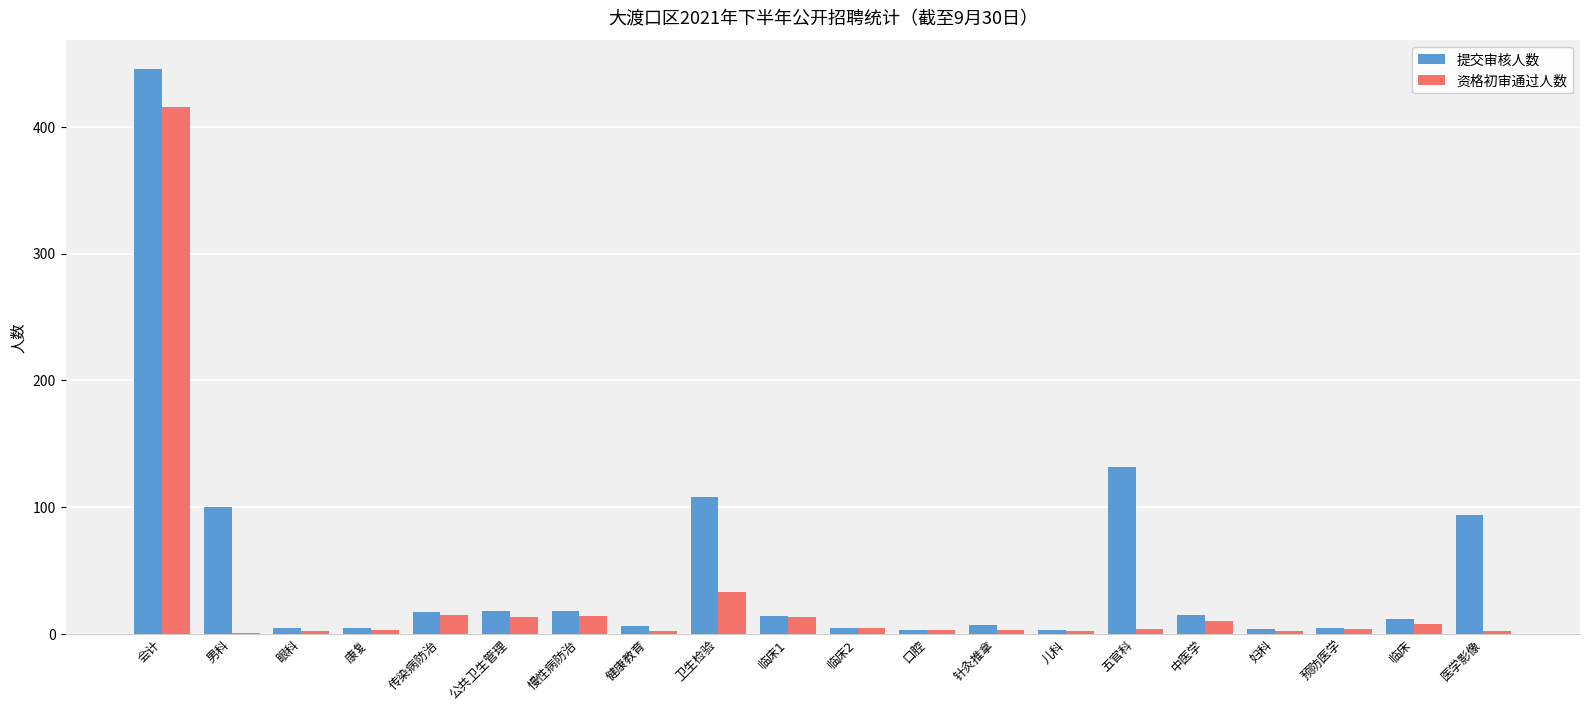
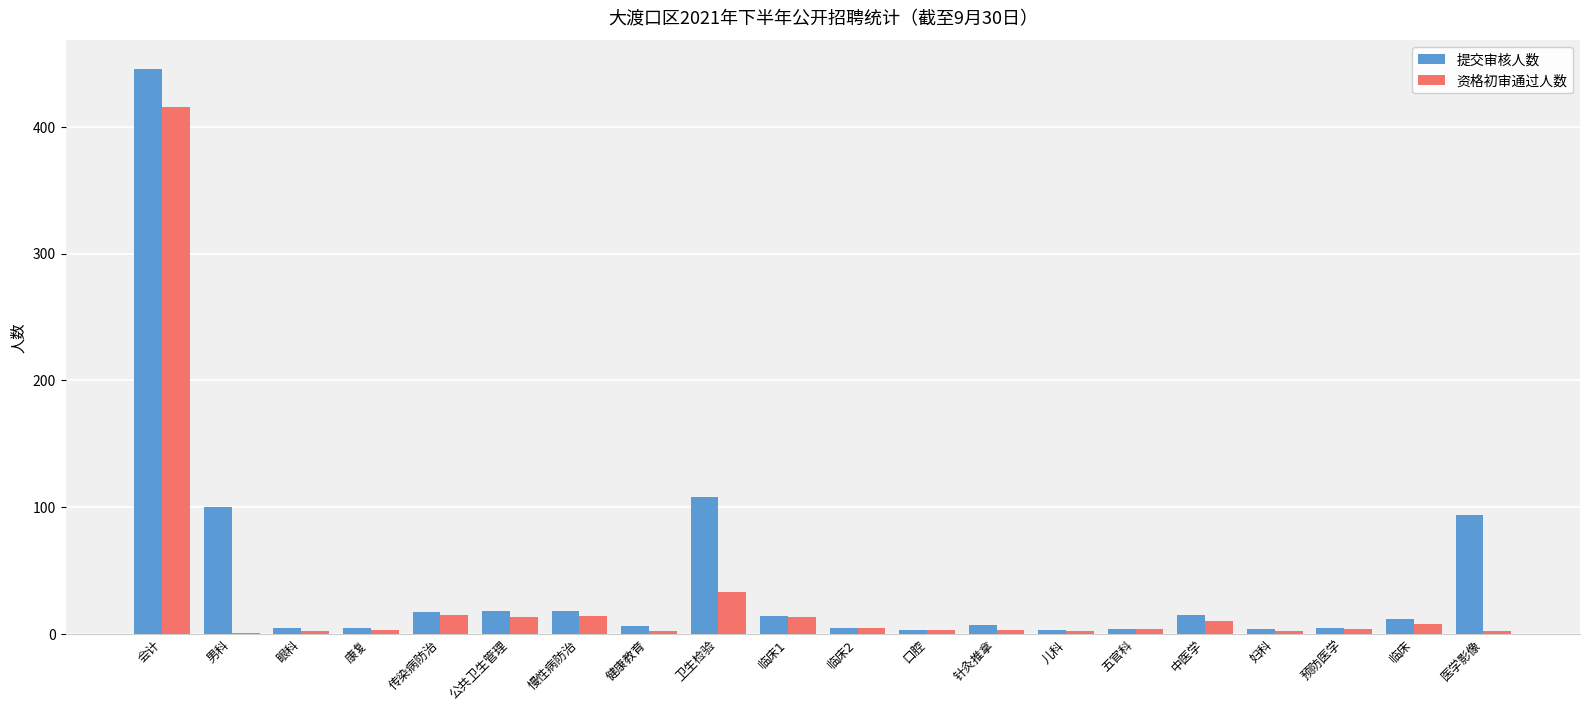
提交审核人数, 五官科: 132 -> 4
